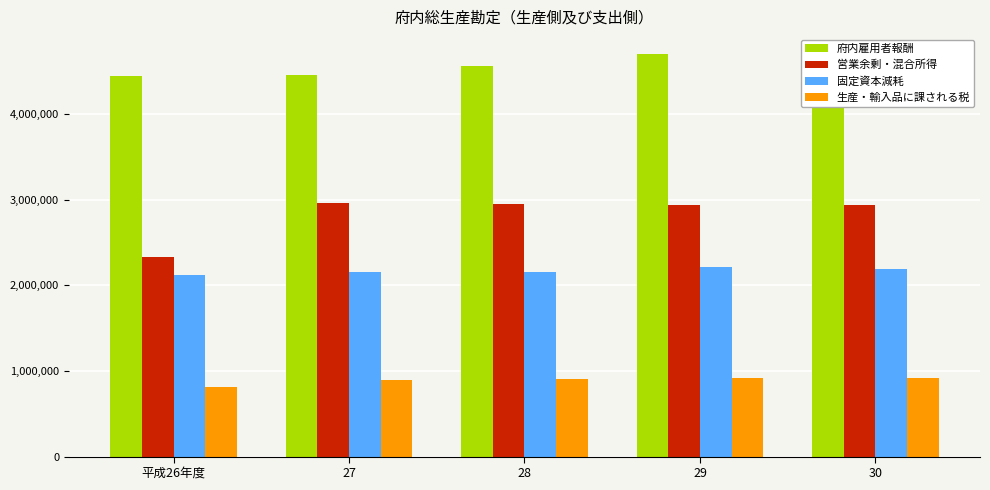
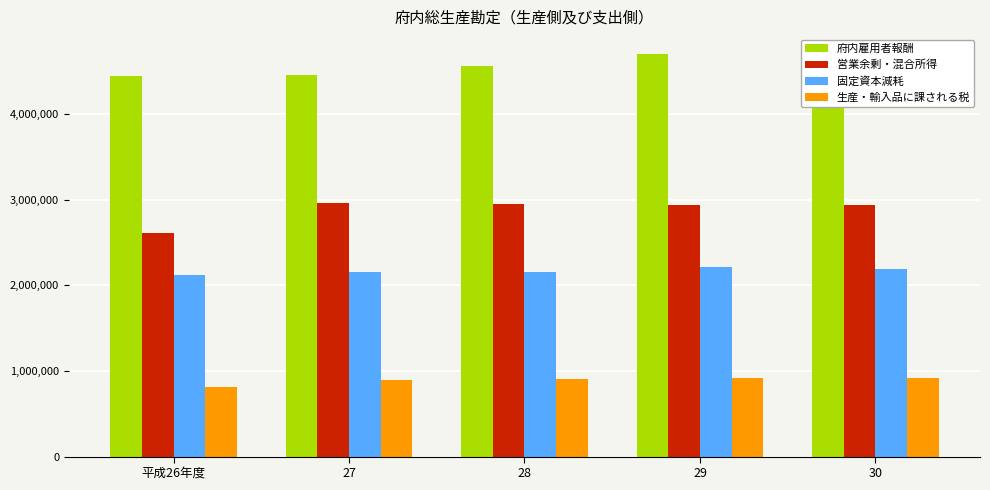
営業余剰・混合所得, 平成26年度: 2,300,000 -> 2,600,000
